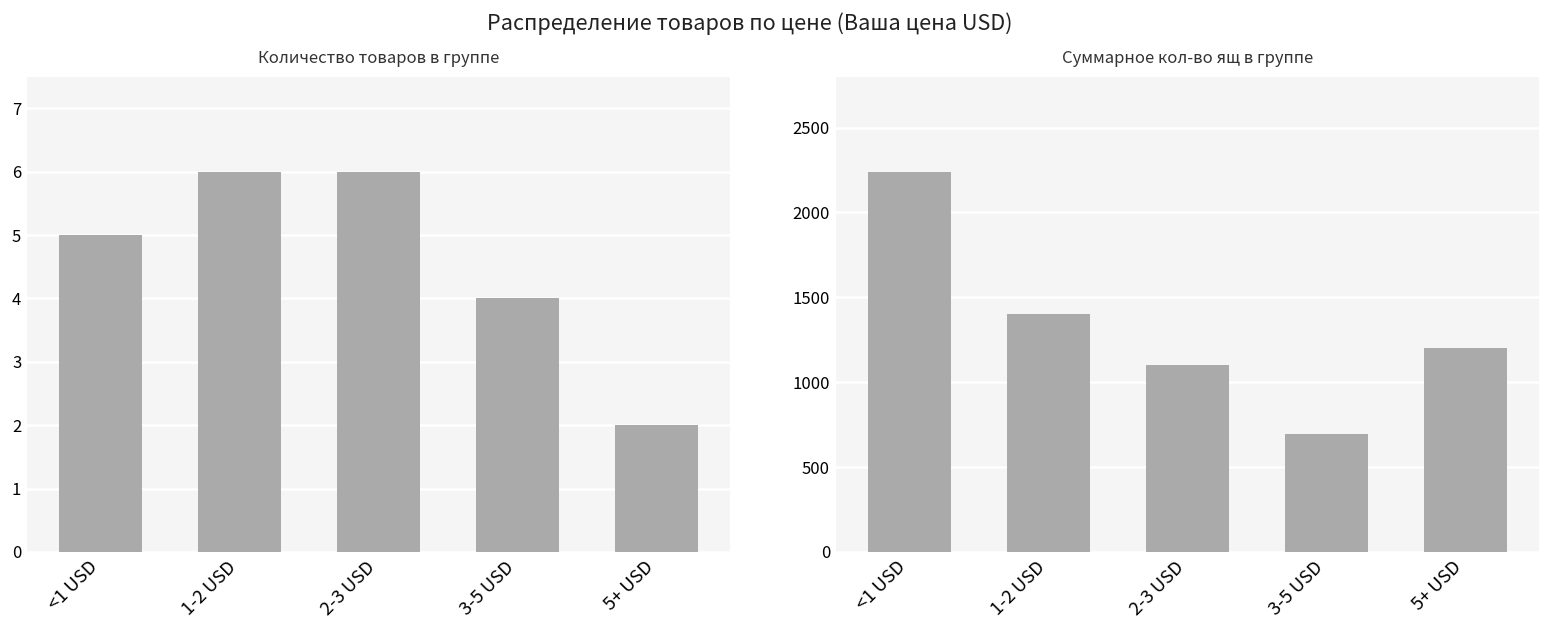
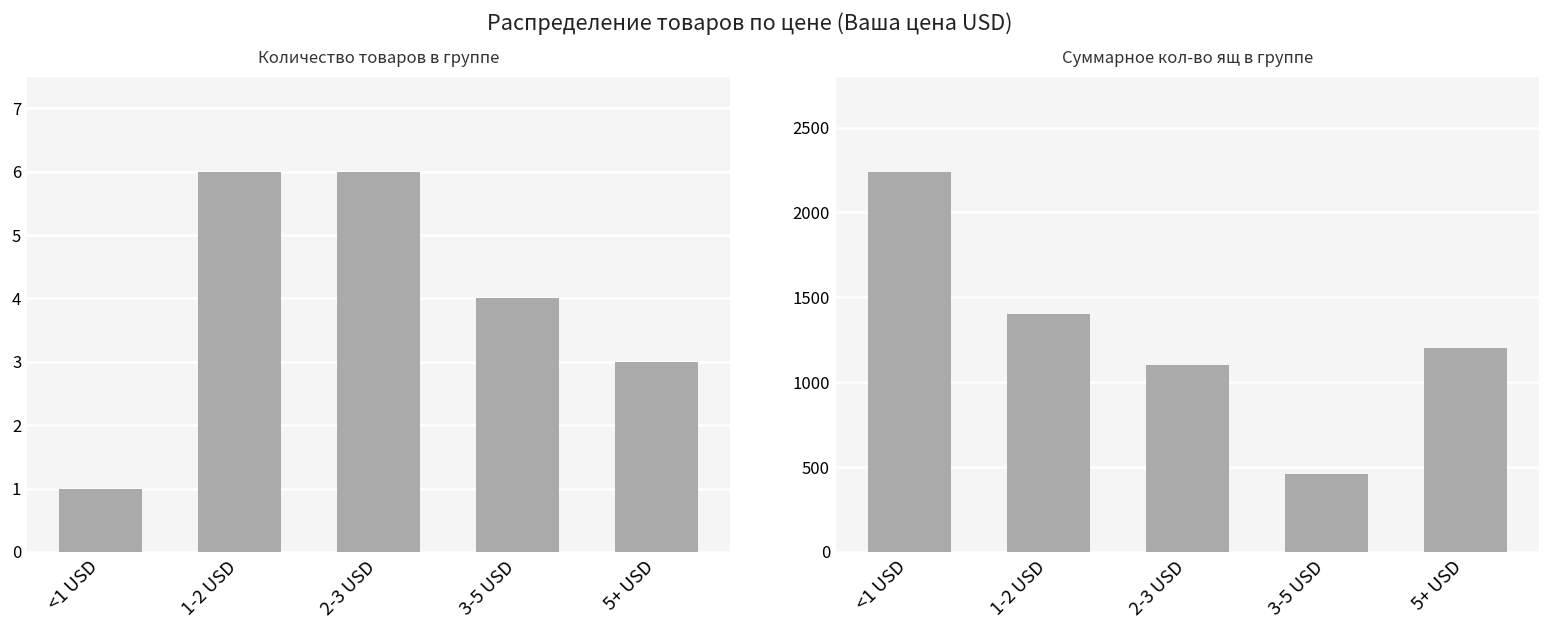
Количество товаров в группе, <1 USD: 5 -> 1
Количество товаров в группе, 5+ USD: 2 -> 3
Суммарное кол-во ящ в группе, 3-5 USD: 700 -> 460
